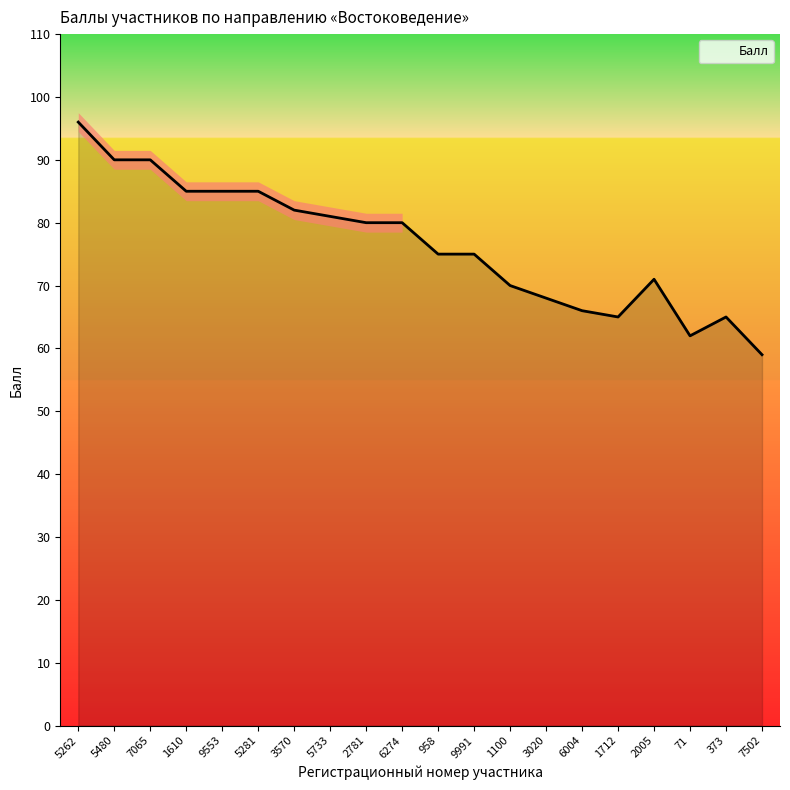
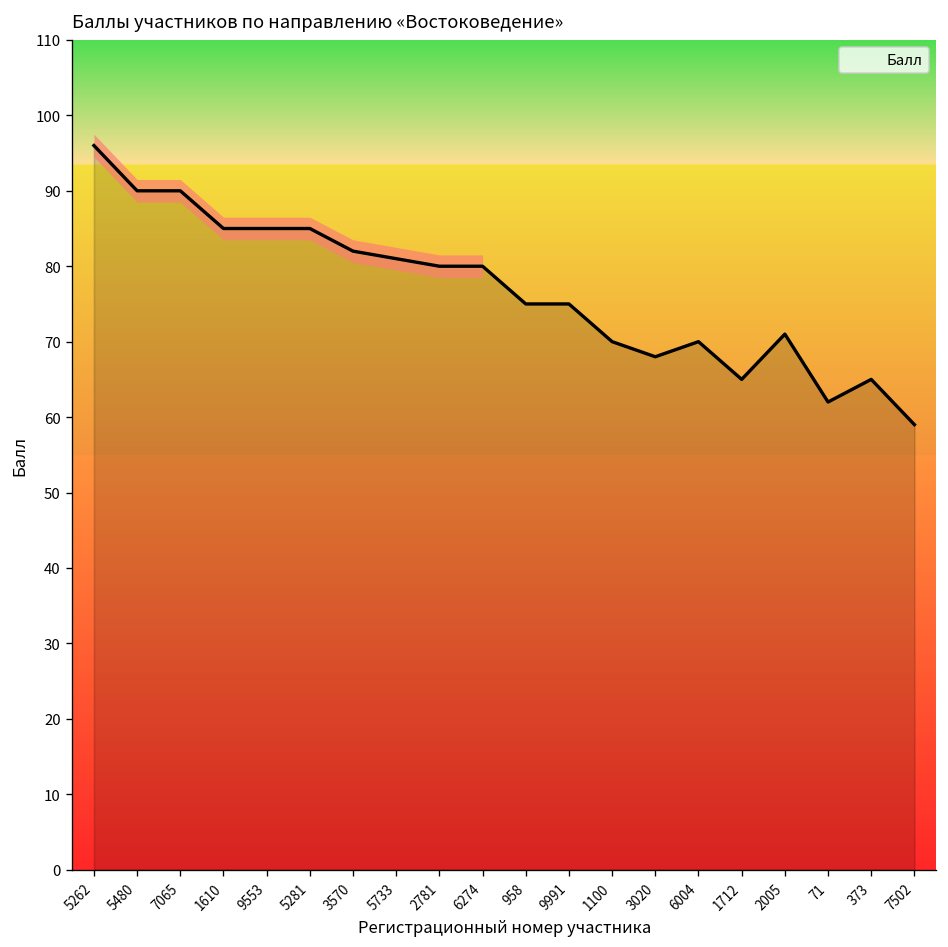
Балл, 6004: 66 -> 70
